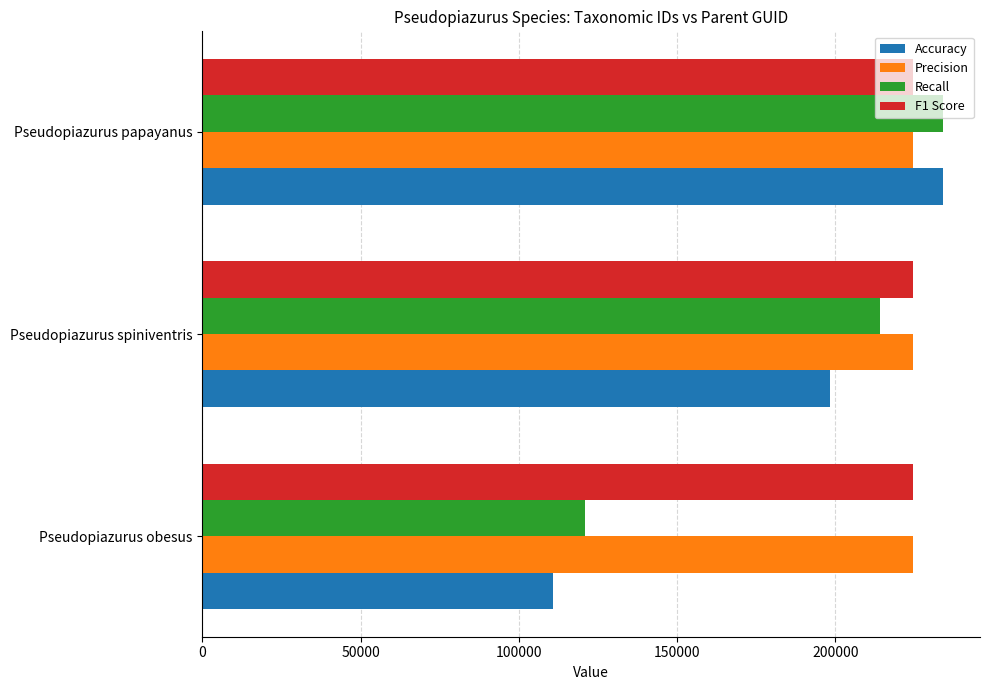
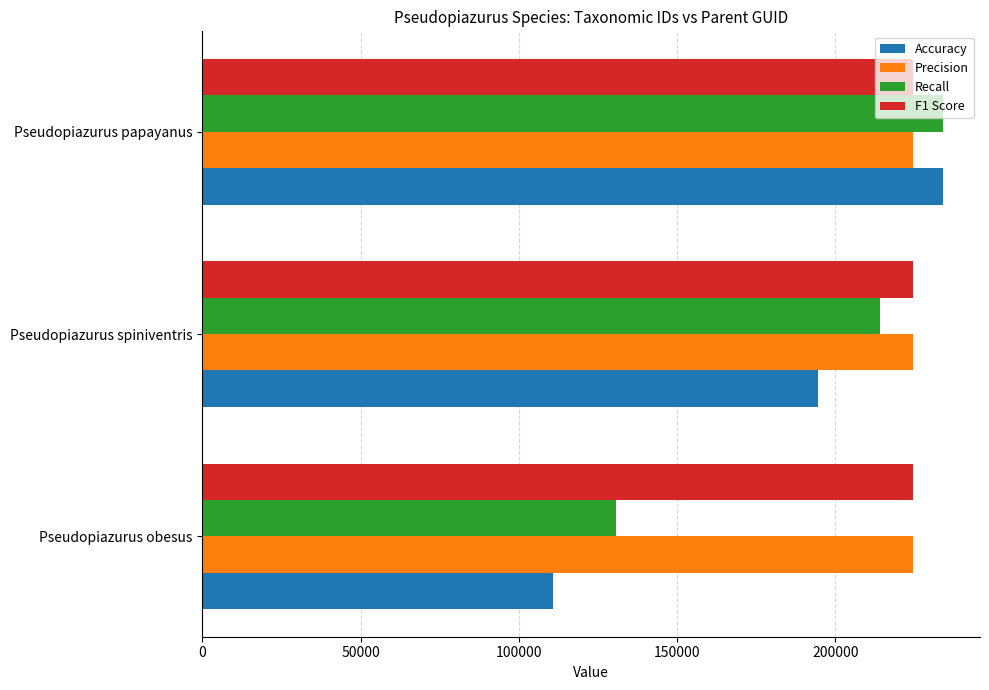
Accuracy, Pseudopiazurus spiniventris: 198000 -> 194000
Recall, Pseudopiazurus obesus: 121000 -> 131000
